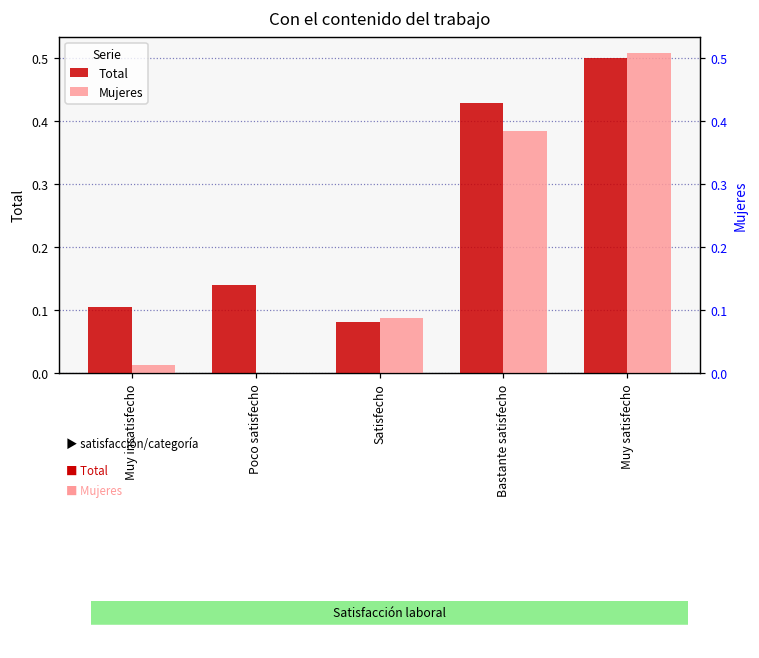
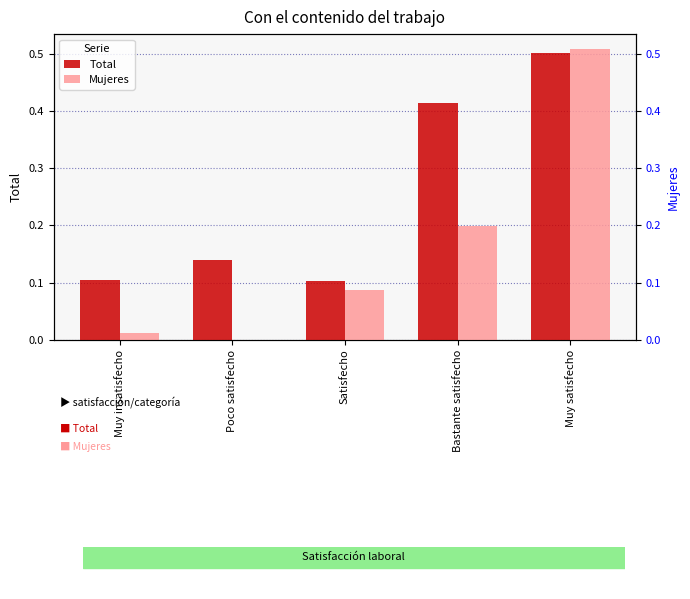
Total, Satisfecho: 0.08 -> 0.10
Total, Bastante satisfecho: 0.43 -> 0.41
Mujeres, Bastante satisfecho: 0.38 -> 0.20
